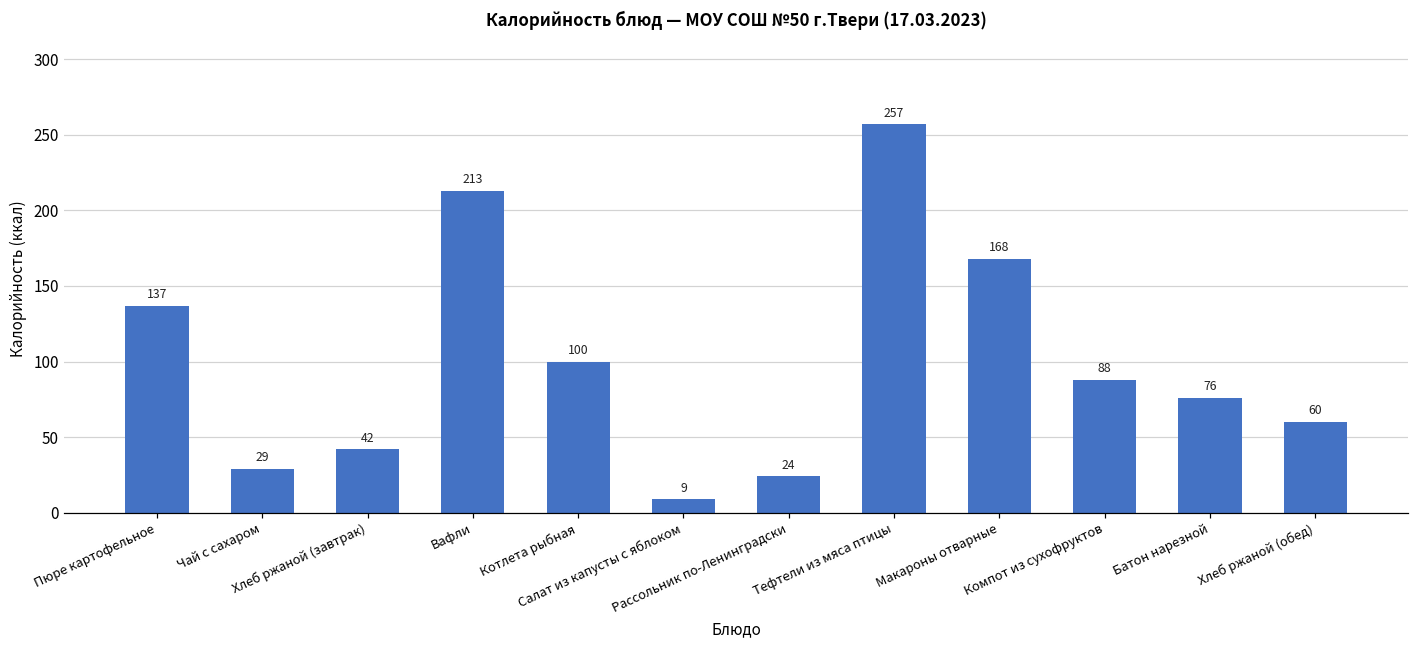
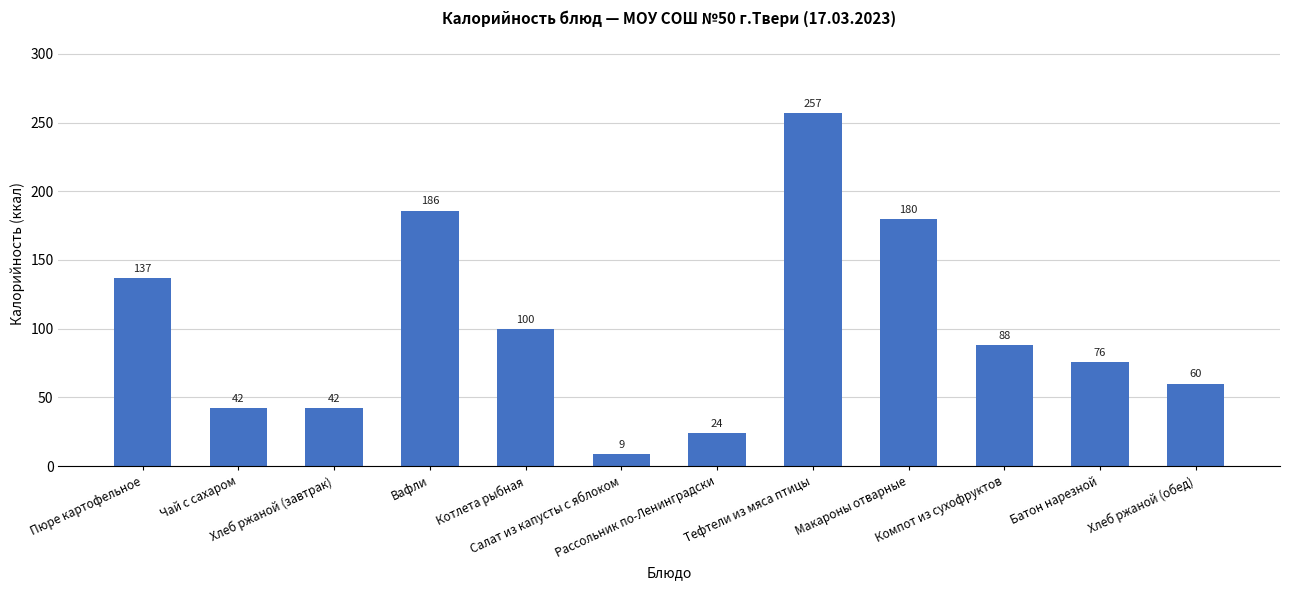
Чай с сахаром: 29 -> 42
Вафли: 213 -> 186
Макароны отварные: 168 -> 180
